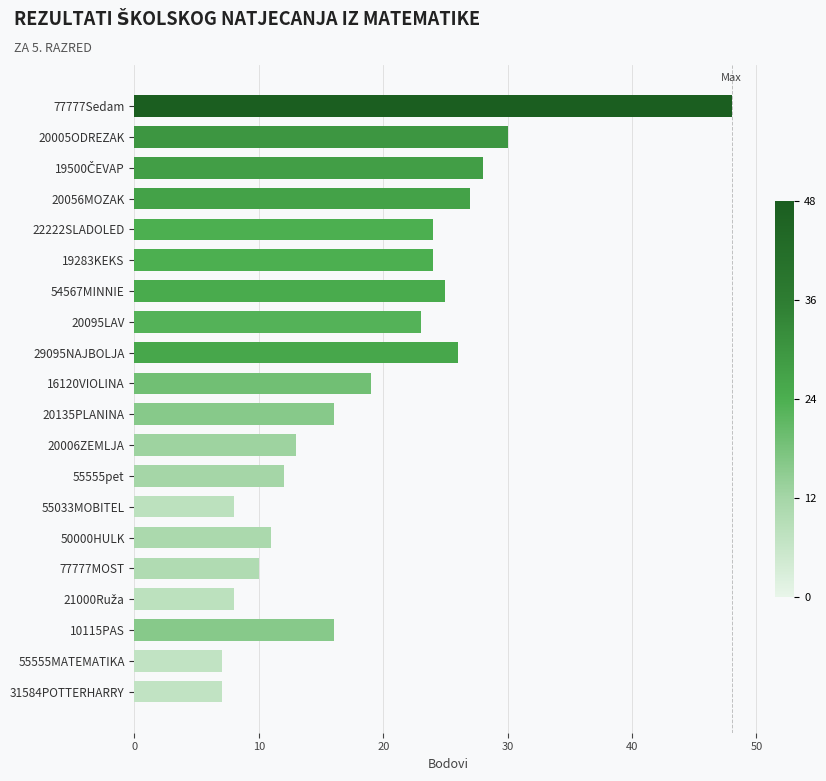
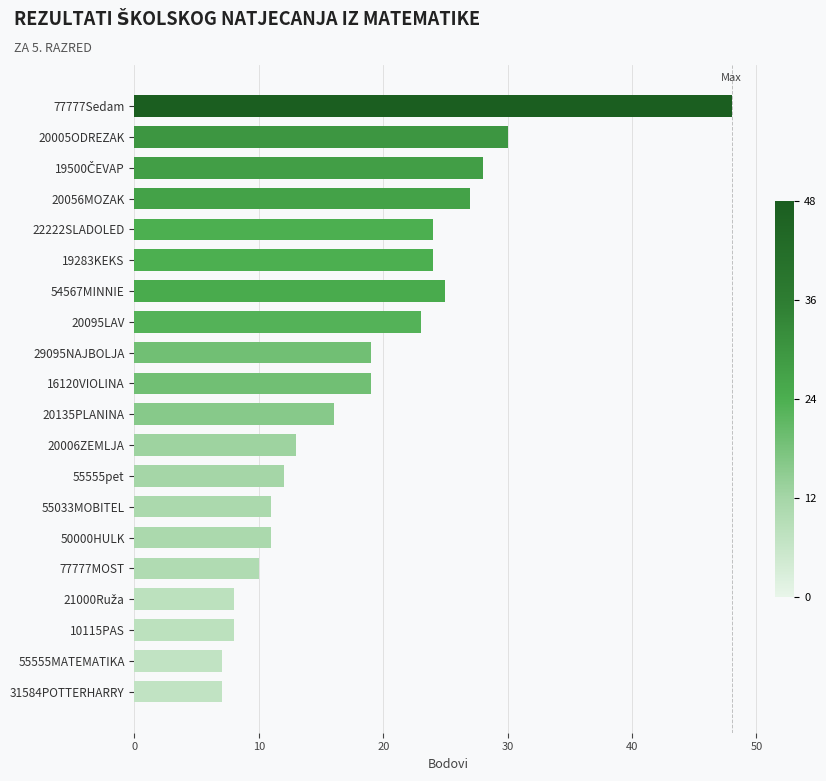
29095NAJBOLJA: 26 -> 19
55033MOBITEL: 8 -> 11
10115PAS: 16 -> 8
